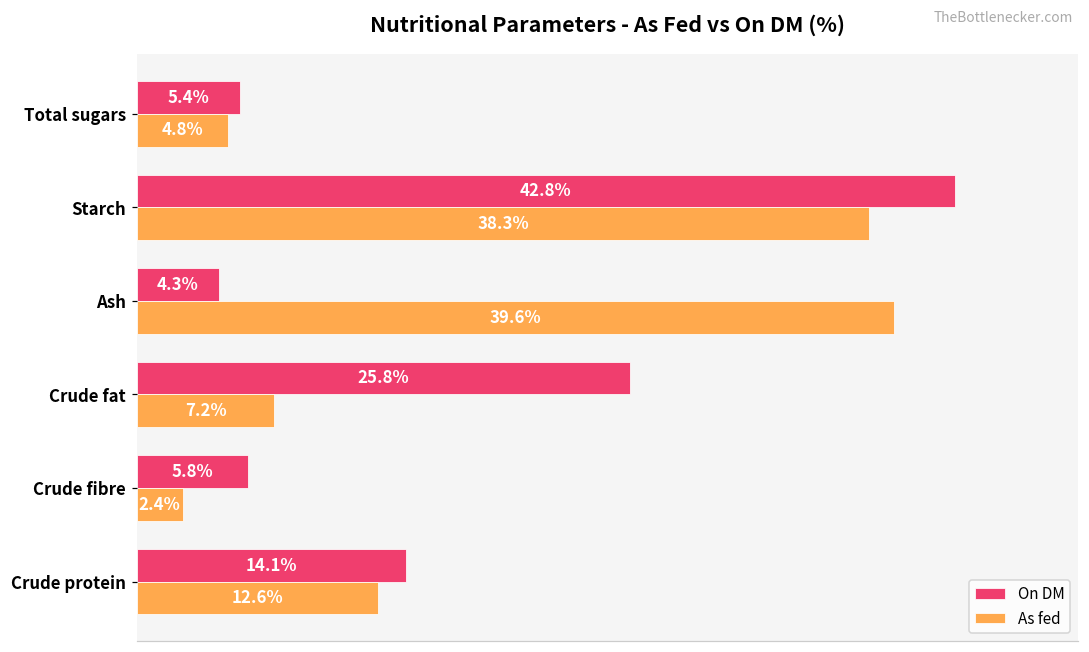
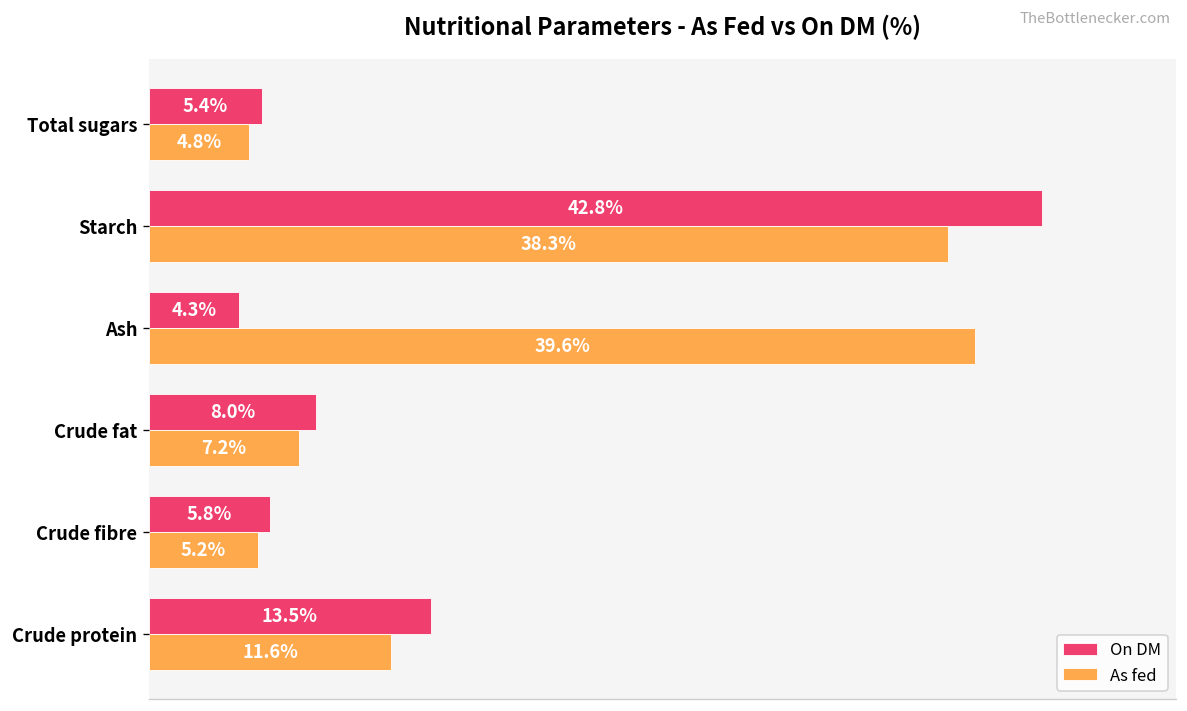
On DM, Crude fat: 25.8% -> 8.0%
As fed, Crude fibre: 2.4% -> 5.2%
On DM, Crude protein: 14.1% -> 13.5%
As fed, Crude protein: 12.6% -> 11.6%
